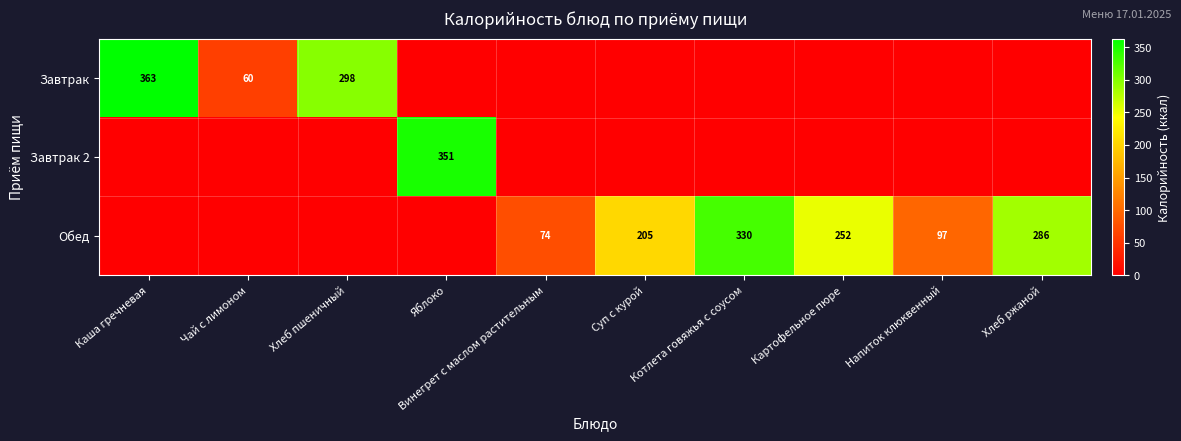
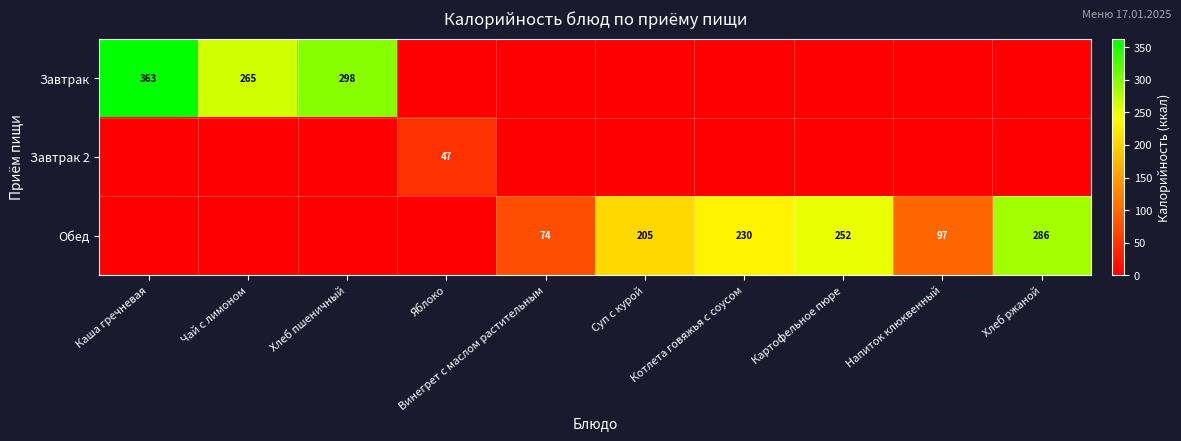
Завтрак, Чай с лимоном: 60 -> 265
Завтрак 2, Яблоко: 351 -> 47
Обед, Котлета говяжья с соусом: 330 -> 230
